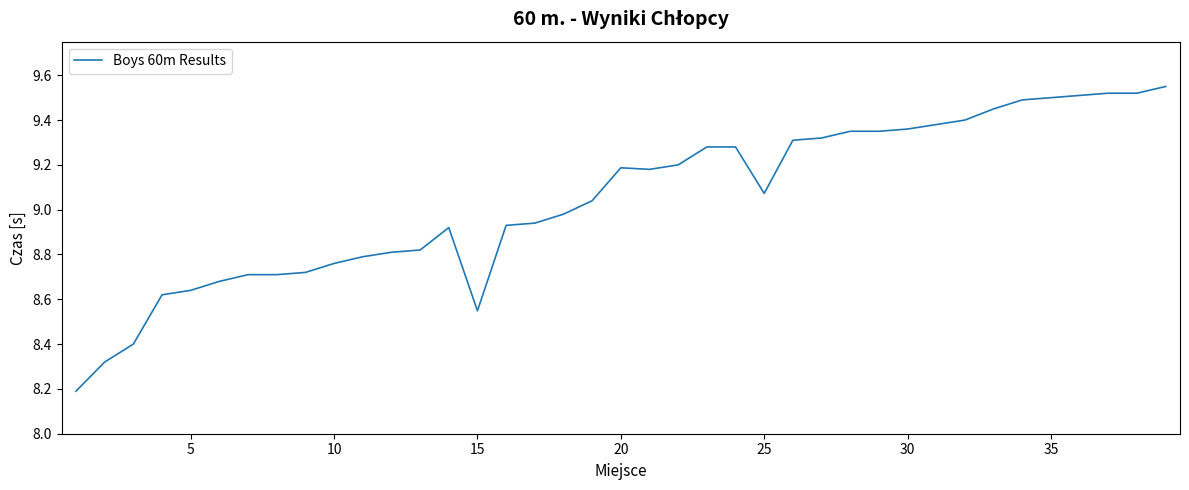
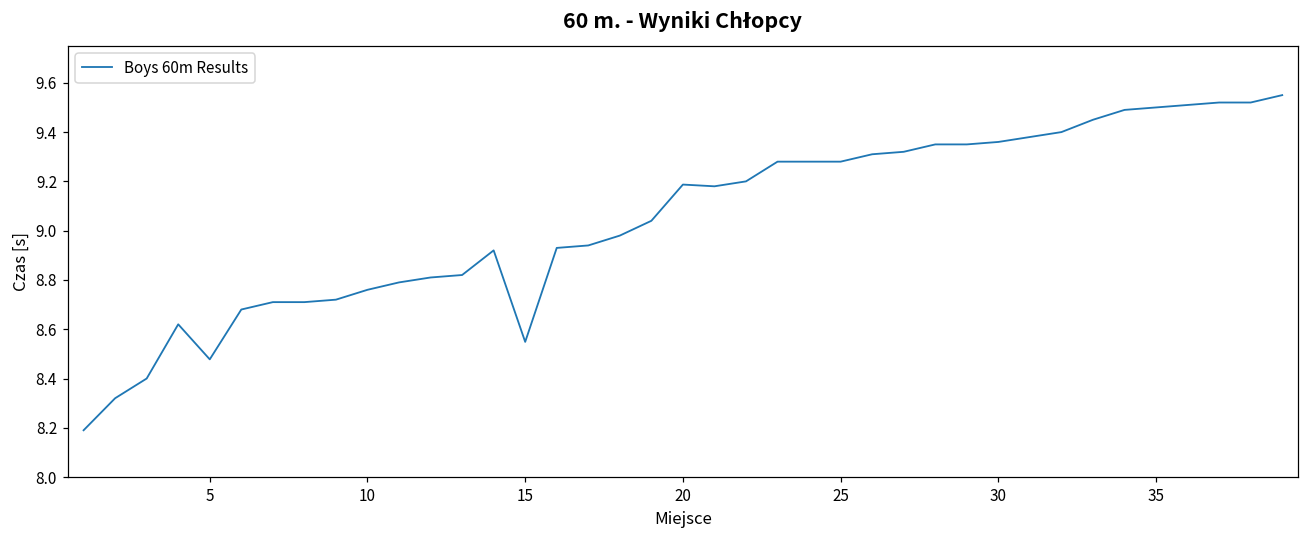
5: 8.64 -> 8.48
25: 9.07 -> 9.28
